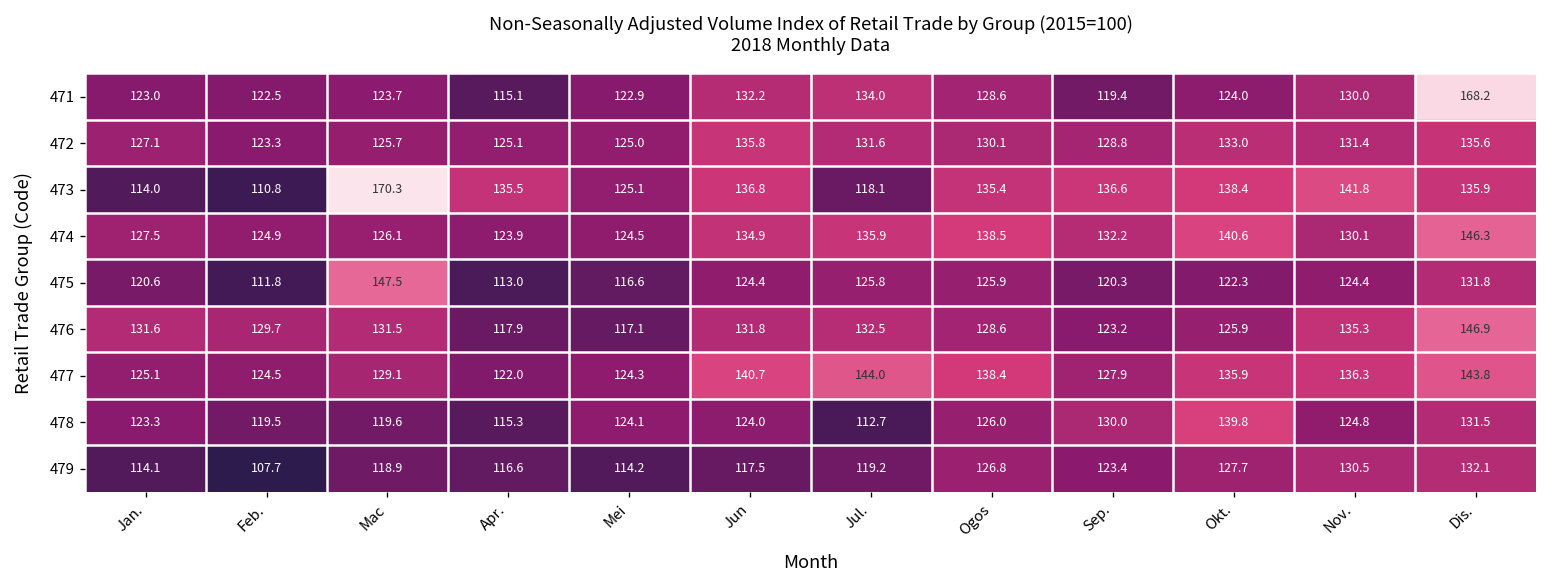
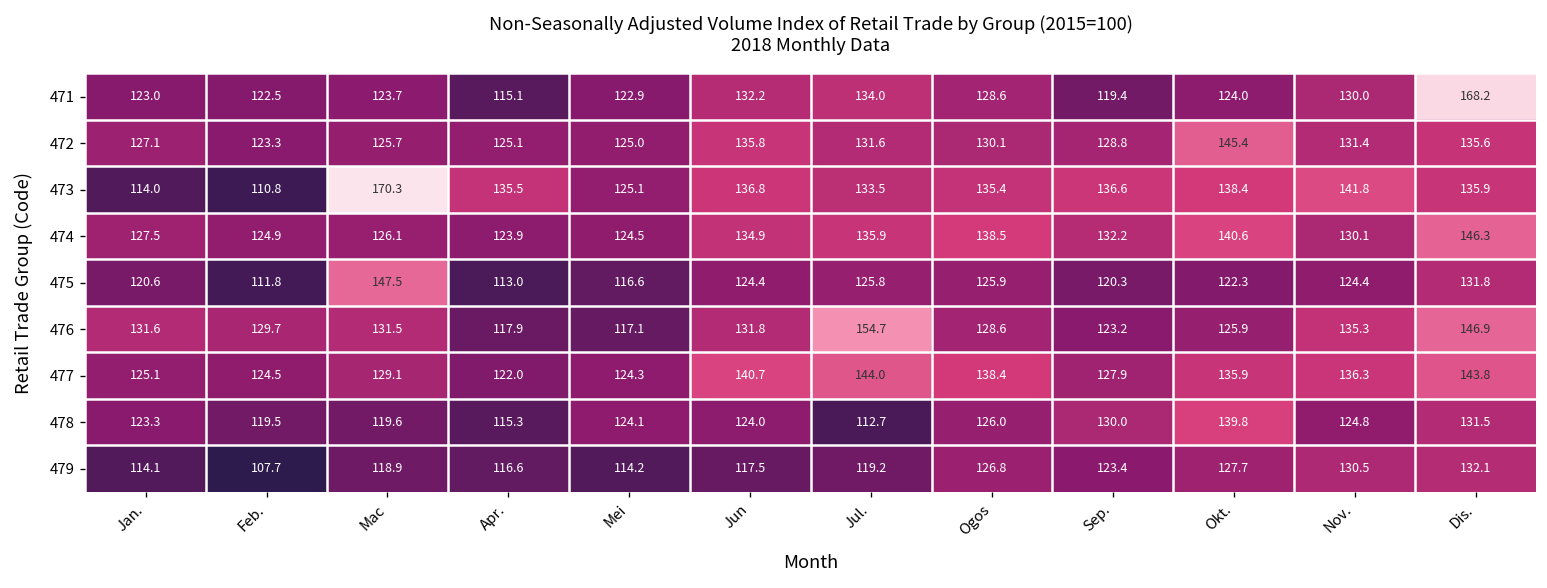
472, Okt.: 133.0 -> 145.4
473, Jul.: 118.1 -> 133.5
476, Jul.: 132.5 -> 154.7
